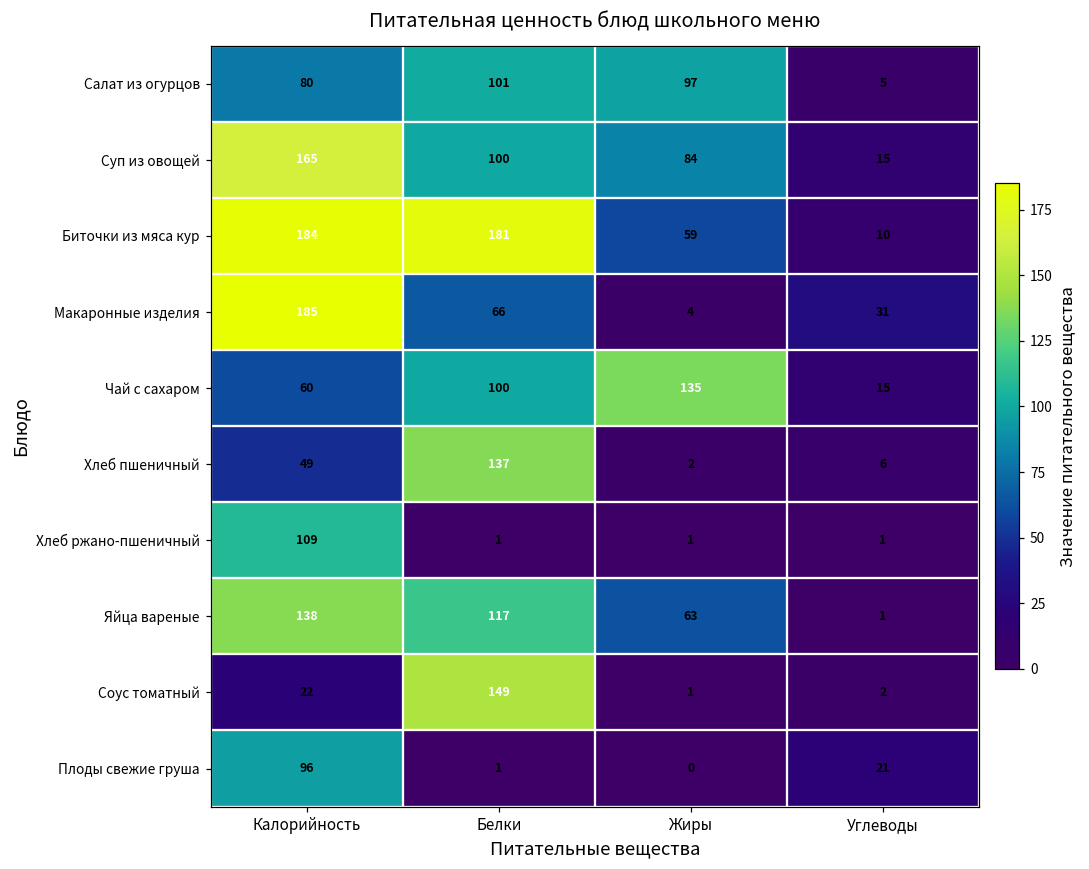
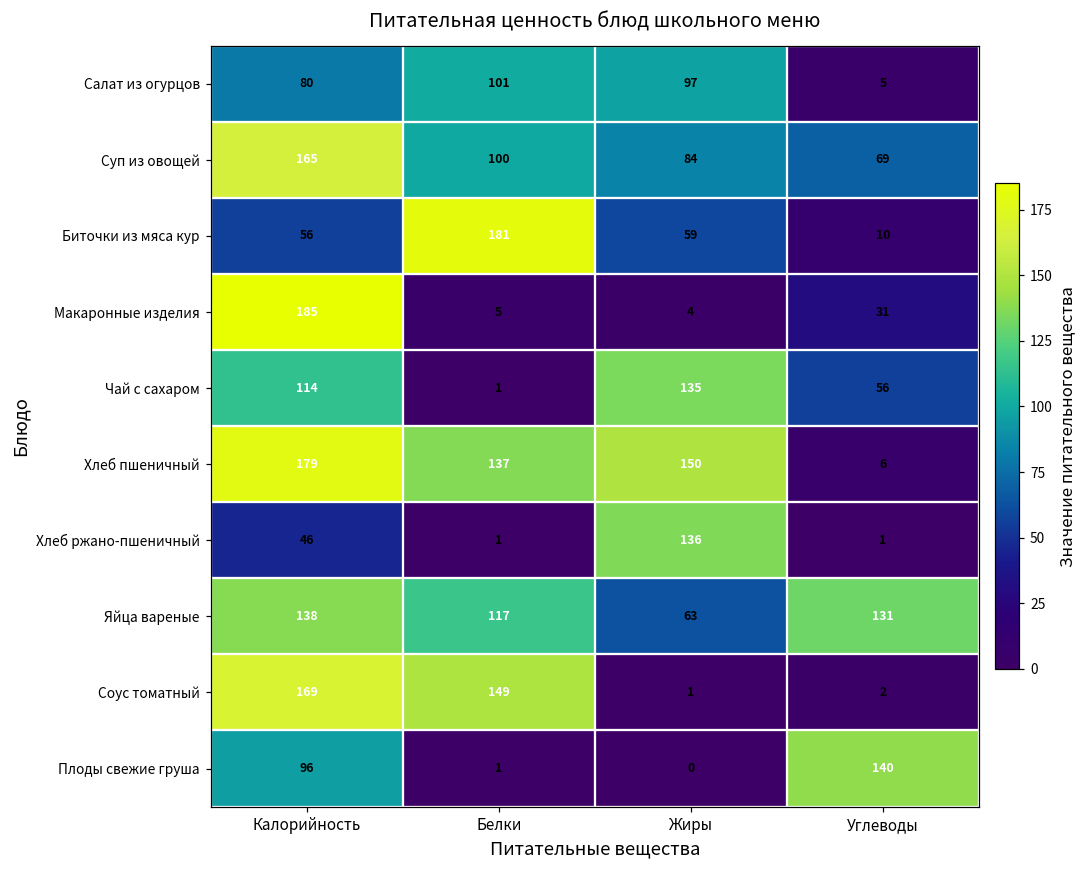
Суп из овощей, Углеводы: 15 -> 69
Биточки из мяса кур, Калорийность: 184 -> 56
Макаронные изделия, Белки: 66 -> 5
Чай с сахаром, Калорийность: 60 -> 114
Чай с сахаром, Белки: 100 -> 1
Чай с сахаром, Углеводы: 15 -> 56
Хлеб пшеничный, Калорийность: 49 -> 179
Хлеб пшеничный, Жиры: 2 -> 150
Хлеб ржано-пшеничный, Калорийность: 109 -> 46
Хлеб ржано-пшеничный, Жиры: 1 -> 136
Яйца вареные, Углеводы: 1 -> 131
Соус томатный, Калорийность: 22 -> 169
Плоды свежие груша, Углеводы: 21 -> 140
